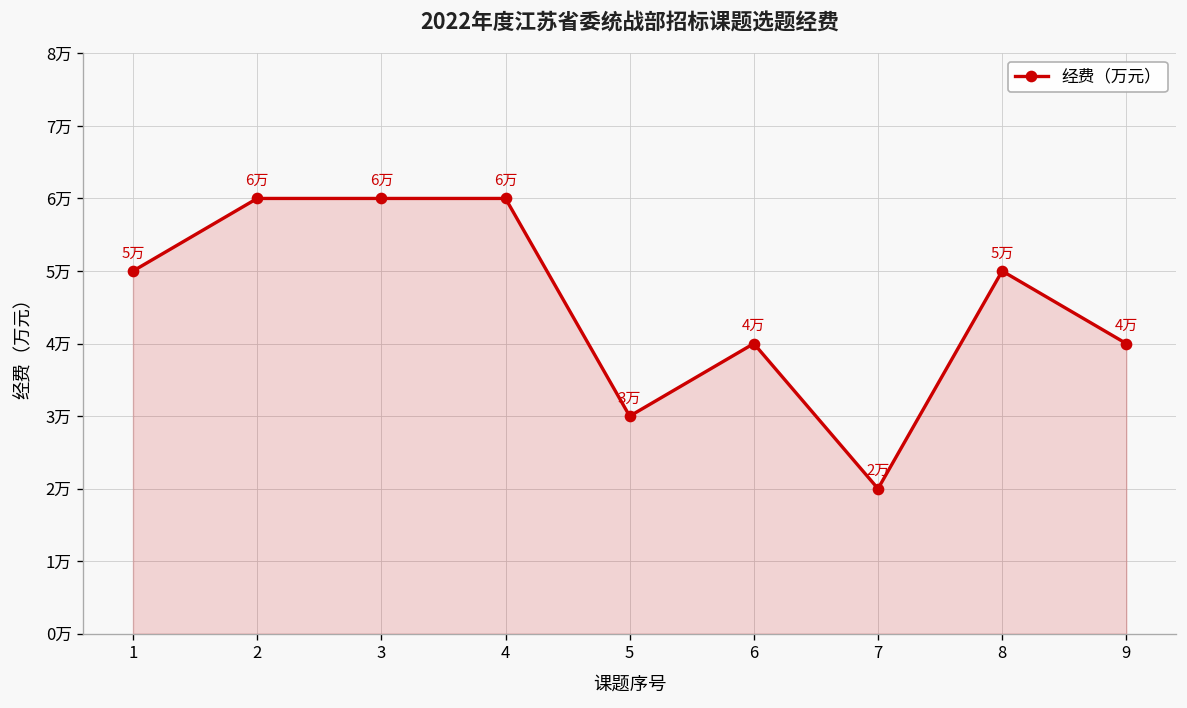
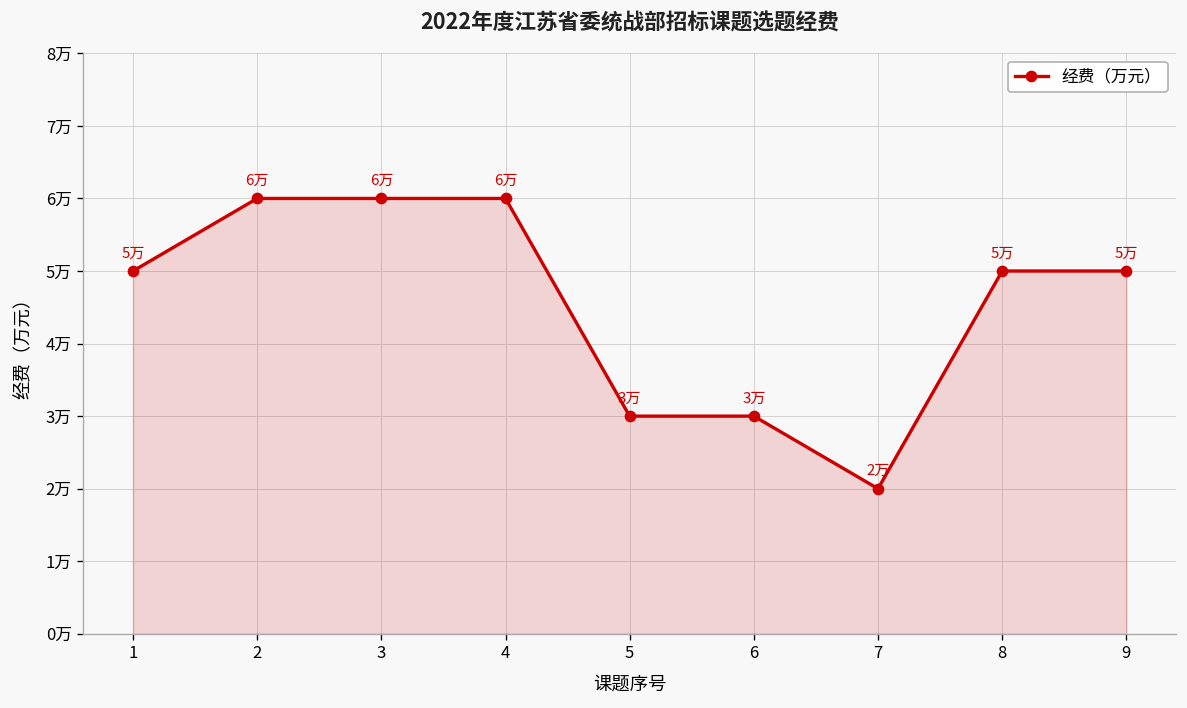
6: 4万 -> 3万
9: 4万 -> 5万
